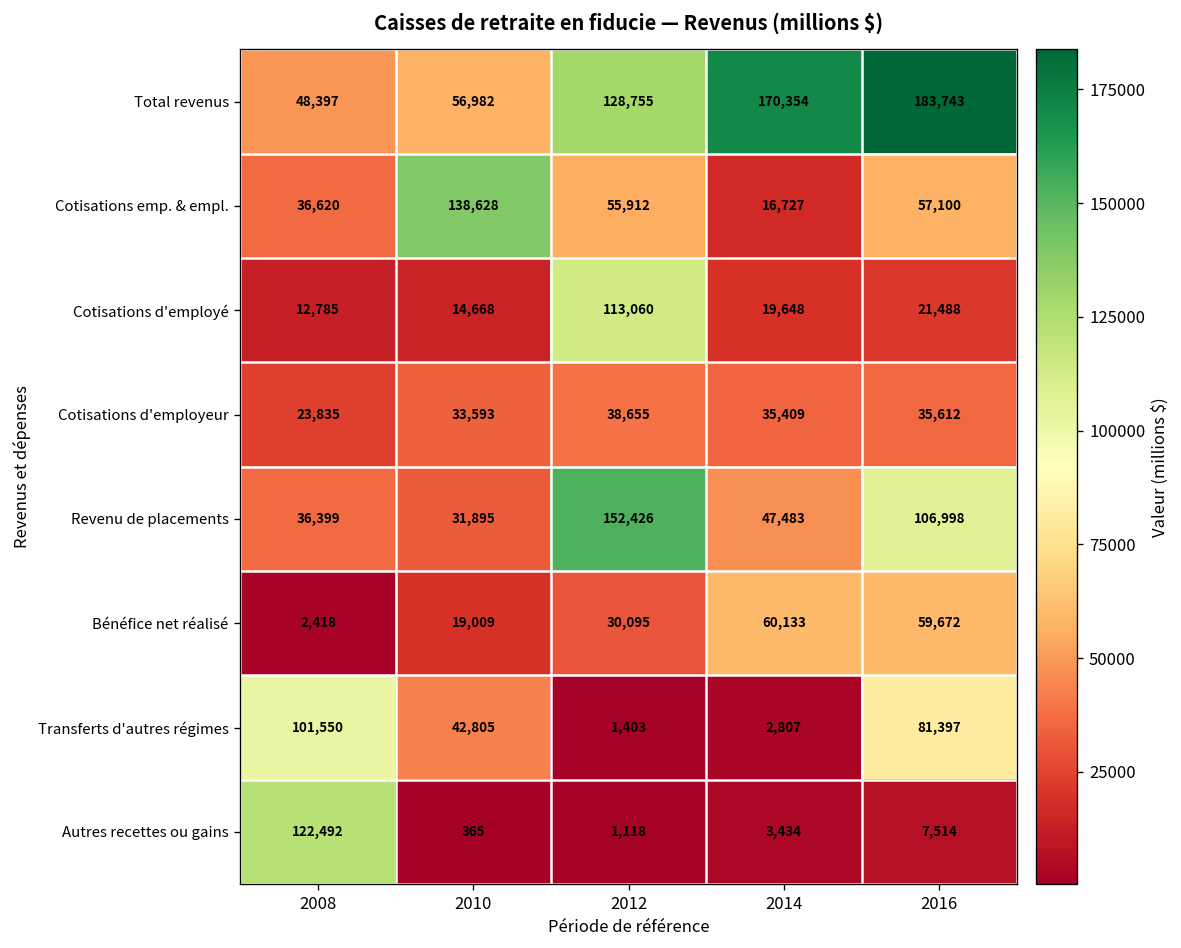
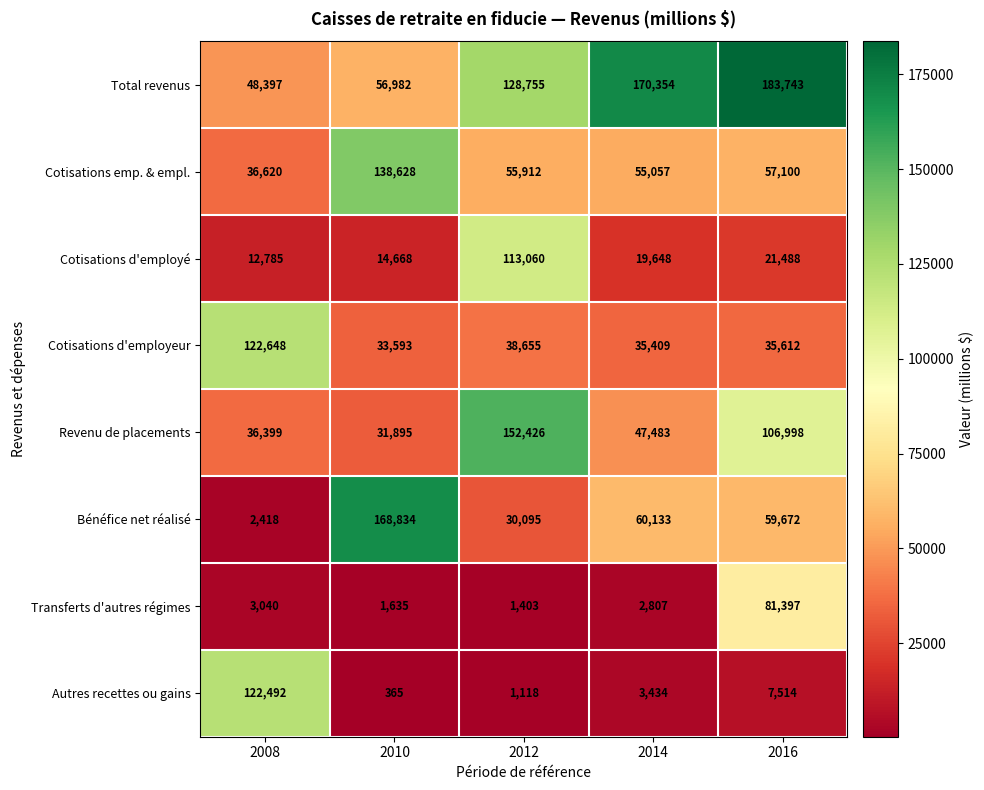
Cotisations emp. & empl., 2014: 16,727 -> 55,057
Cotisations d'employeur, 2008: 23,835 -> 122,648
Bénéfice net réalisé, 2010: 19,009 -> 168,834
Transferts d'autres régimes, 2008: 101,550 -> 3,040
Transferts d'autres régimes, 2010: 42,805 -> 1,635
